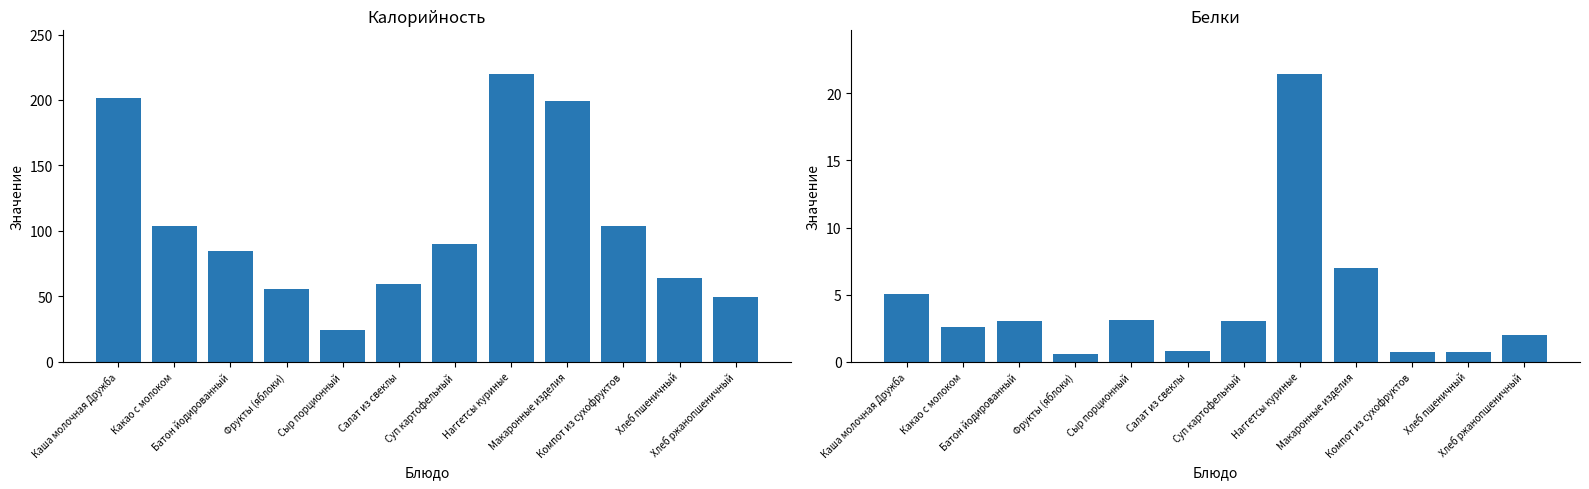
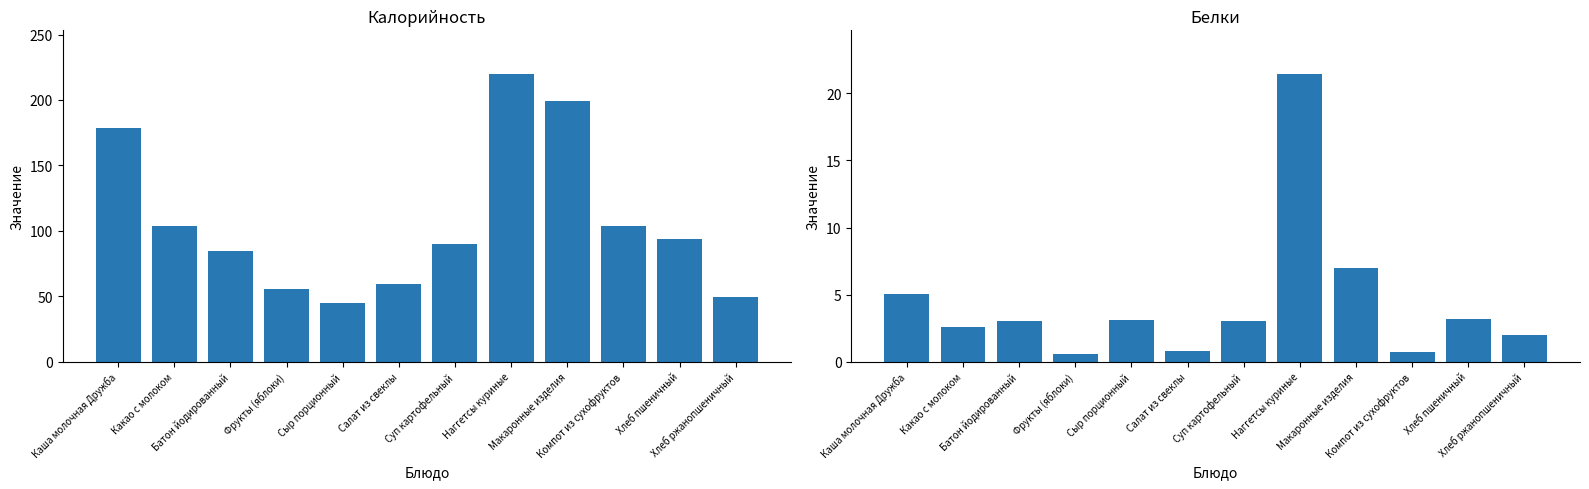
Калорийность, Каша молочная Дружба: 202 -> 179
Калорийность, Сыр порционный: 24 -> 45
Калорийность, Хлеб пшеничный: 64 -> 94
Белки, Хлеб пшеничный: 0.7 -> 3.2
